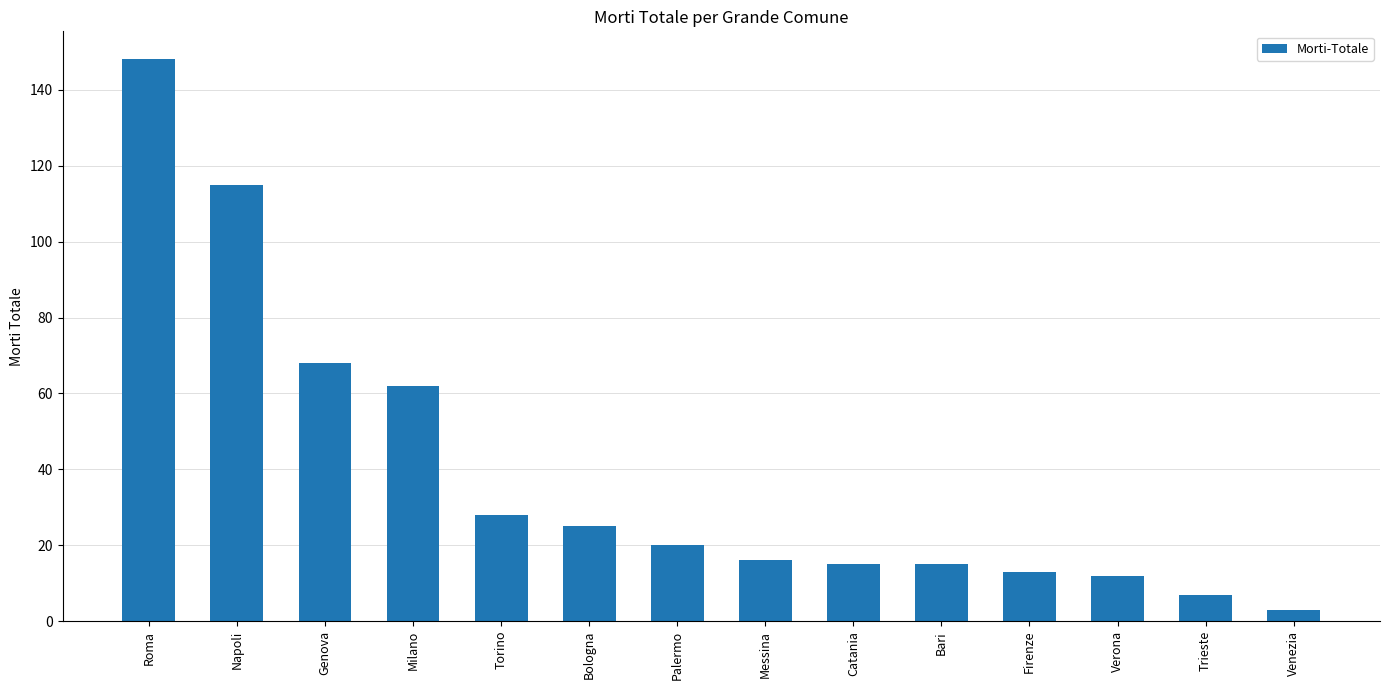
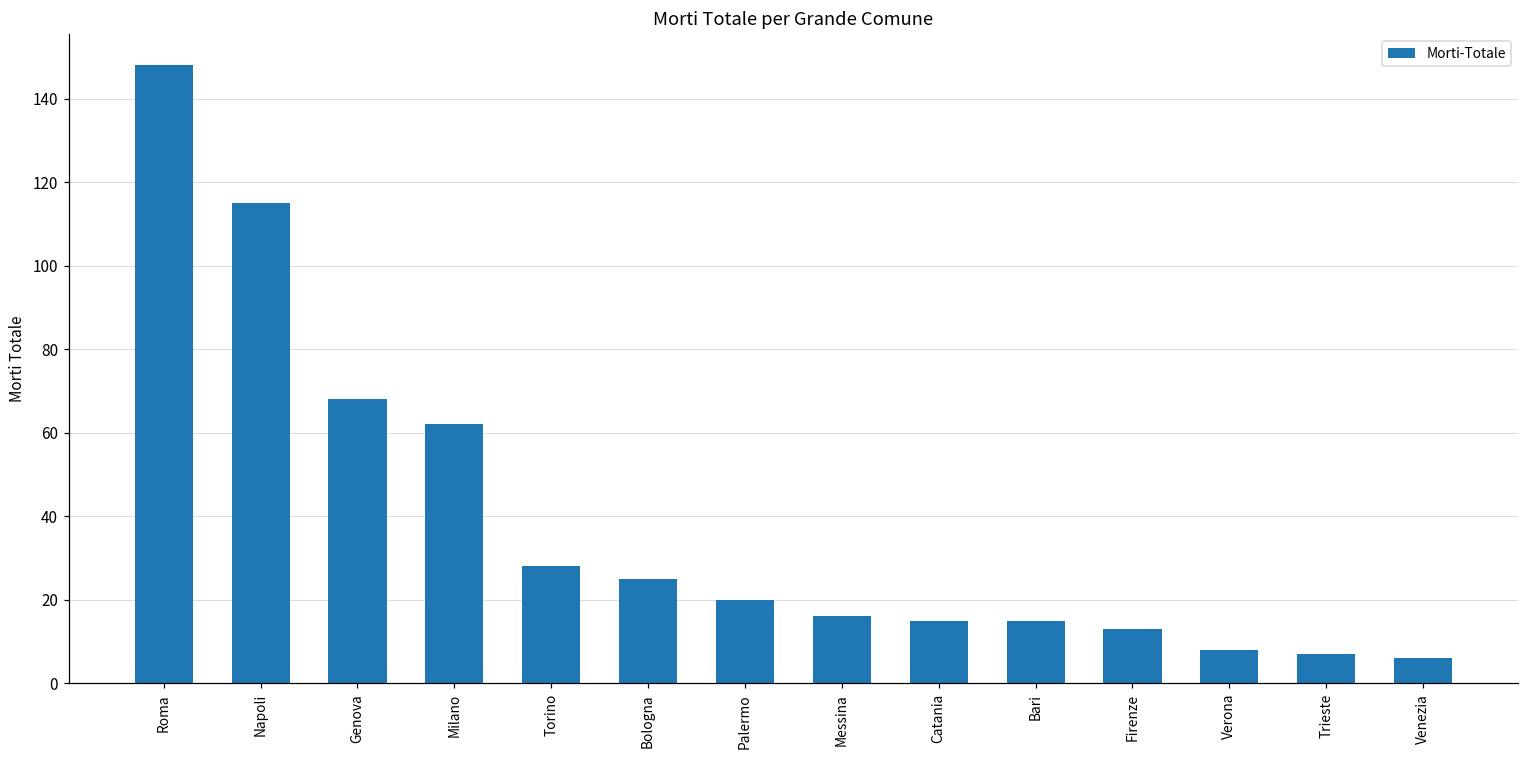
Verona: 12 -> 8
Venezia: 3 -> 6
